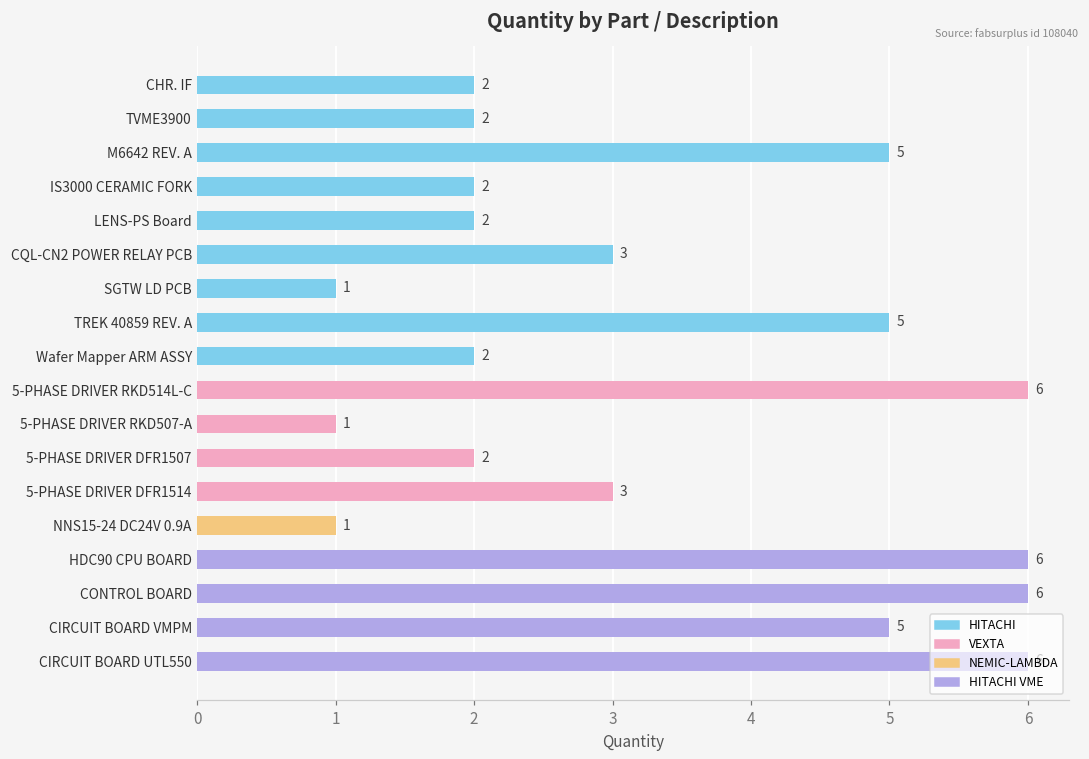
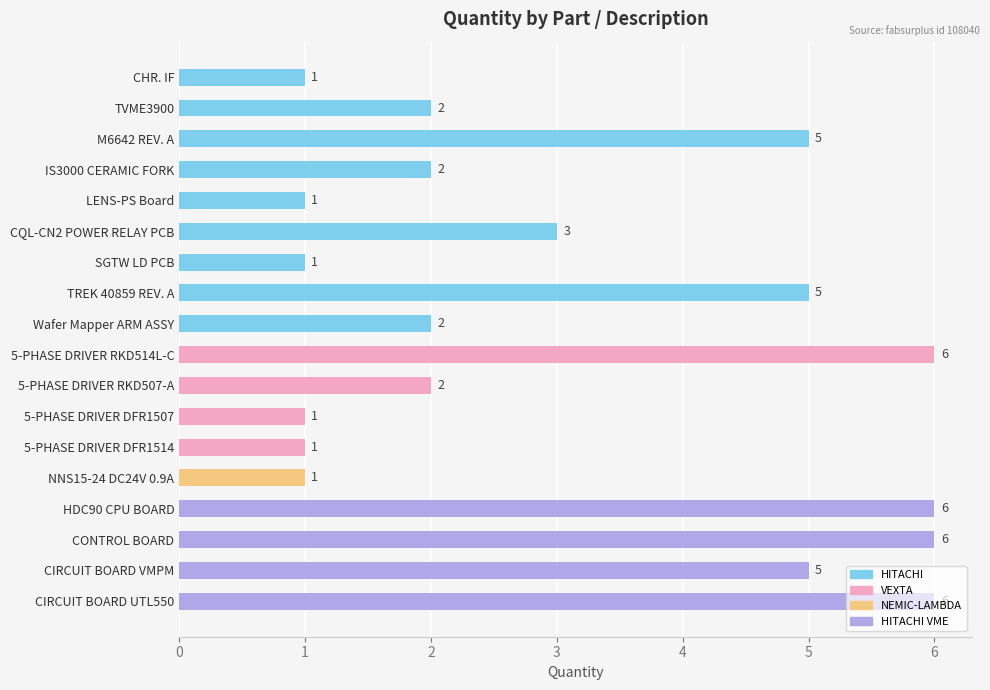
CHR. IF: 2 -> 1
LENS-PS Board: 2 -> 1
5-PHASE DRIVER RKD507-A: 1 -> 2
5-PHASE DRIVER DFR1507: 2 -> 1
5-PHASE DRIVER DFR1514: 3 -> 1
